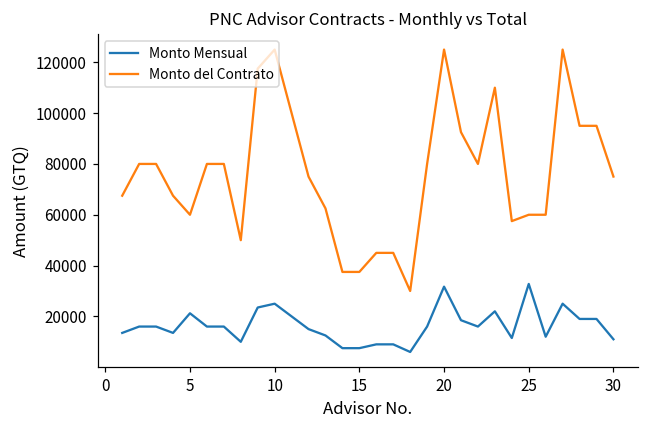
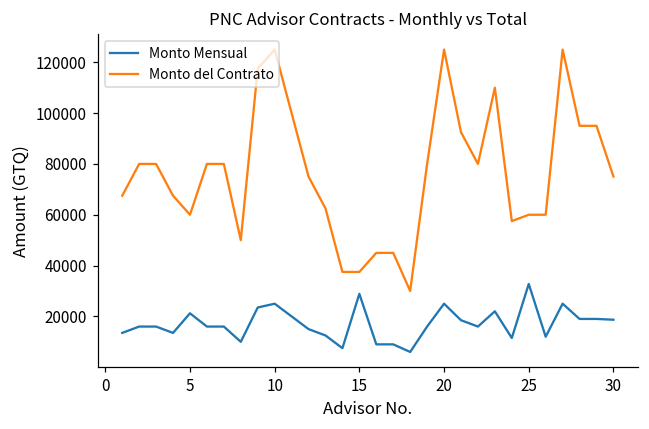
Monto Mensual, 15: 8000 -> 29000
Monto Mensual, 20: 32000 -> 25000
Monto Mensual, 30: 11000 -> 19000
